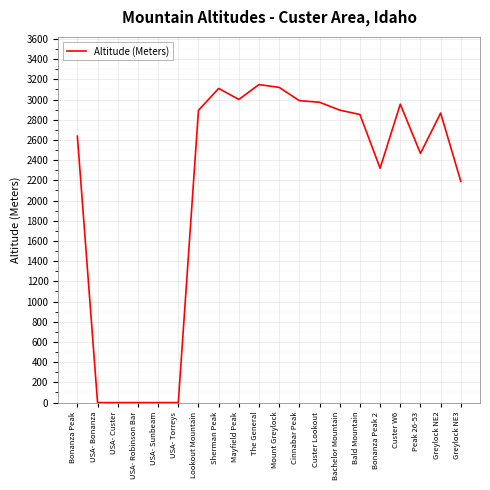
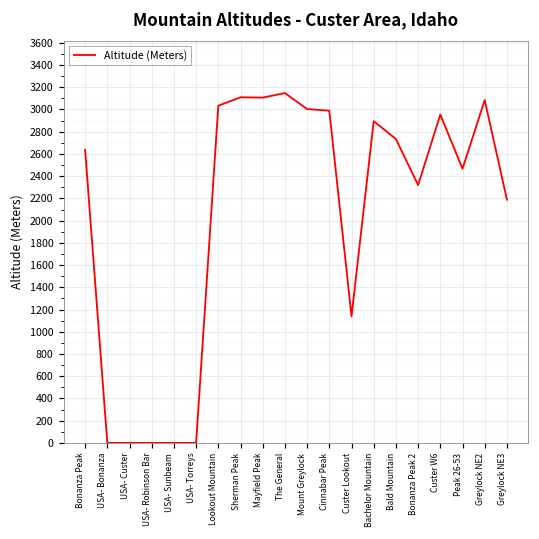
Lookout Mountain: 2890 -> 3030
Mayfield Peak: 3000 -> 3110
Mount Greylock: 3120 -> 3000
Custer Lookout: 2970 -> 1140
Bald Mountain: 2850 -> 2730
Greylock NE2: 2870 -> 3090
